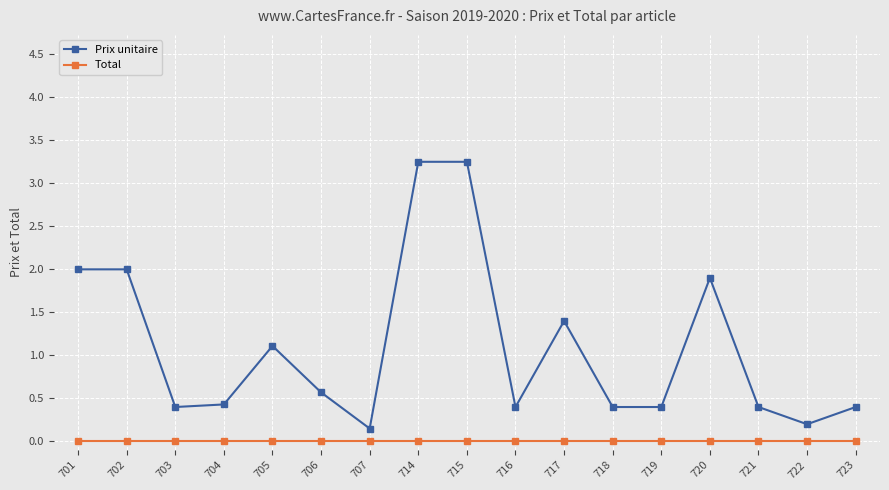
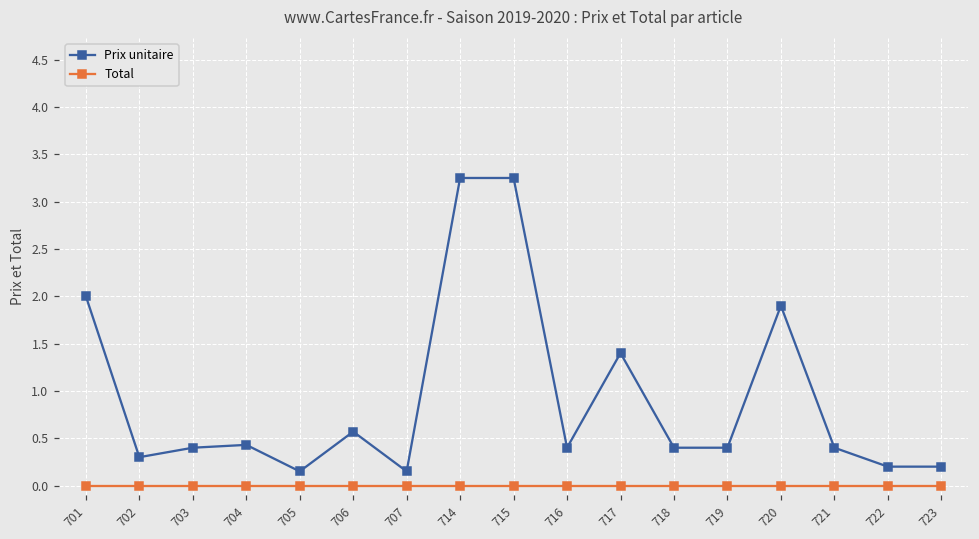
Prix unitaire, 702: 2.0 -> 0.3
Prix unitaire, 705: 1.1 -> 0.2
Prix unitaire, 723: 0.4 -> 0.2
